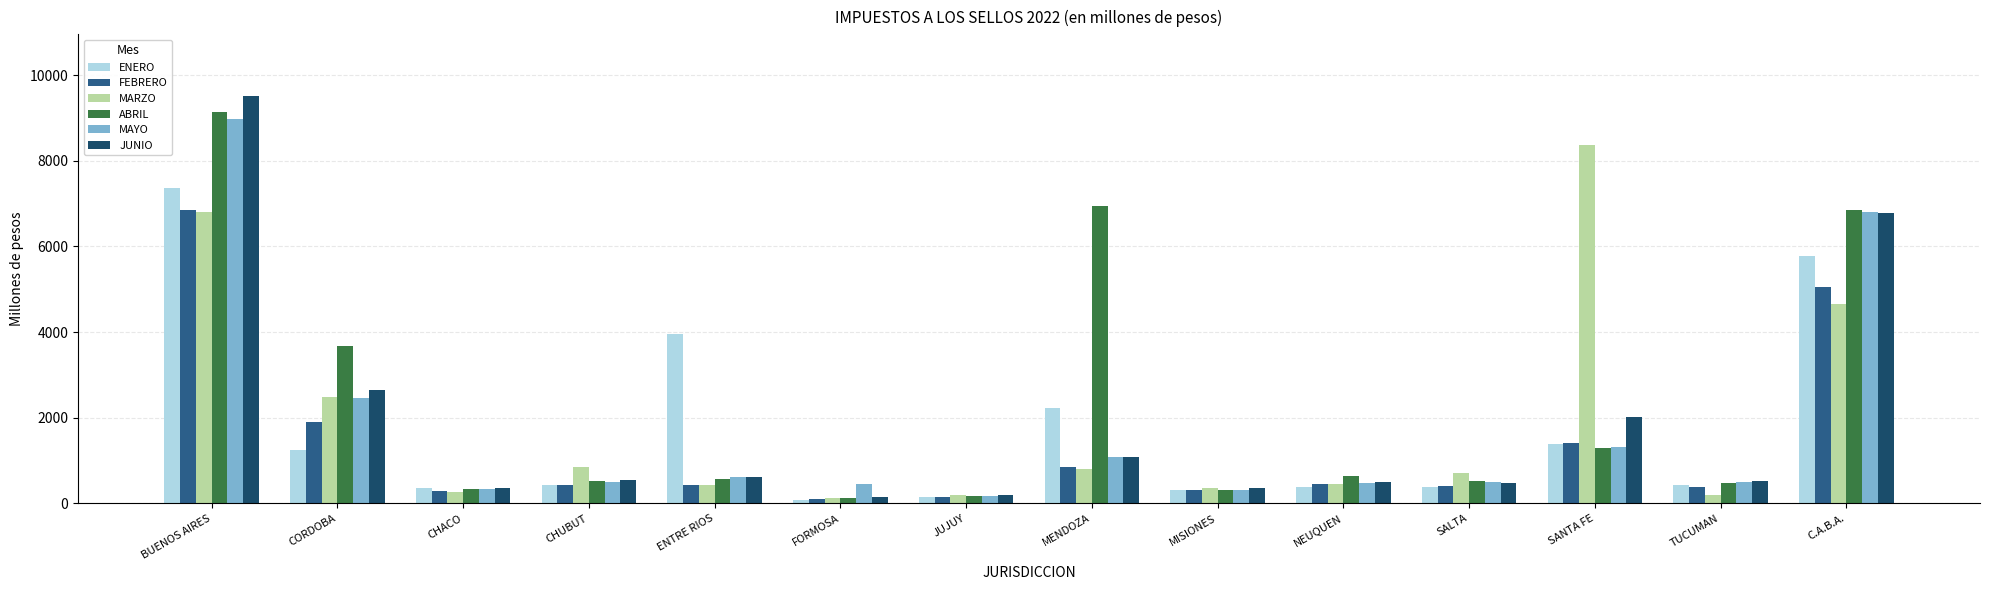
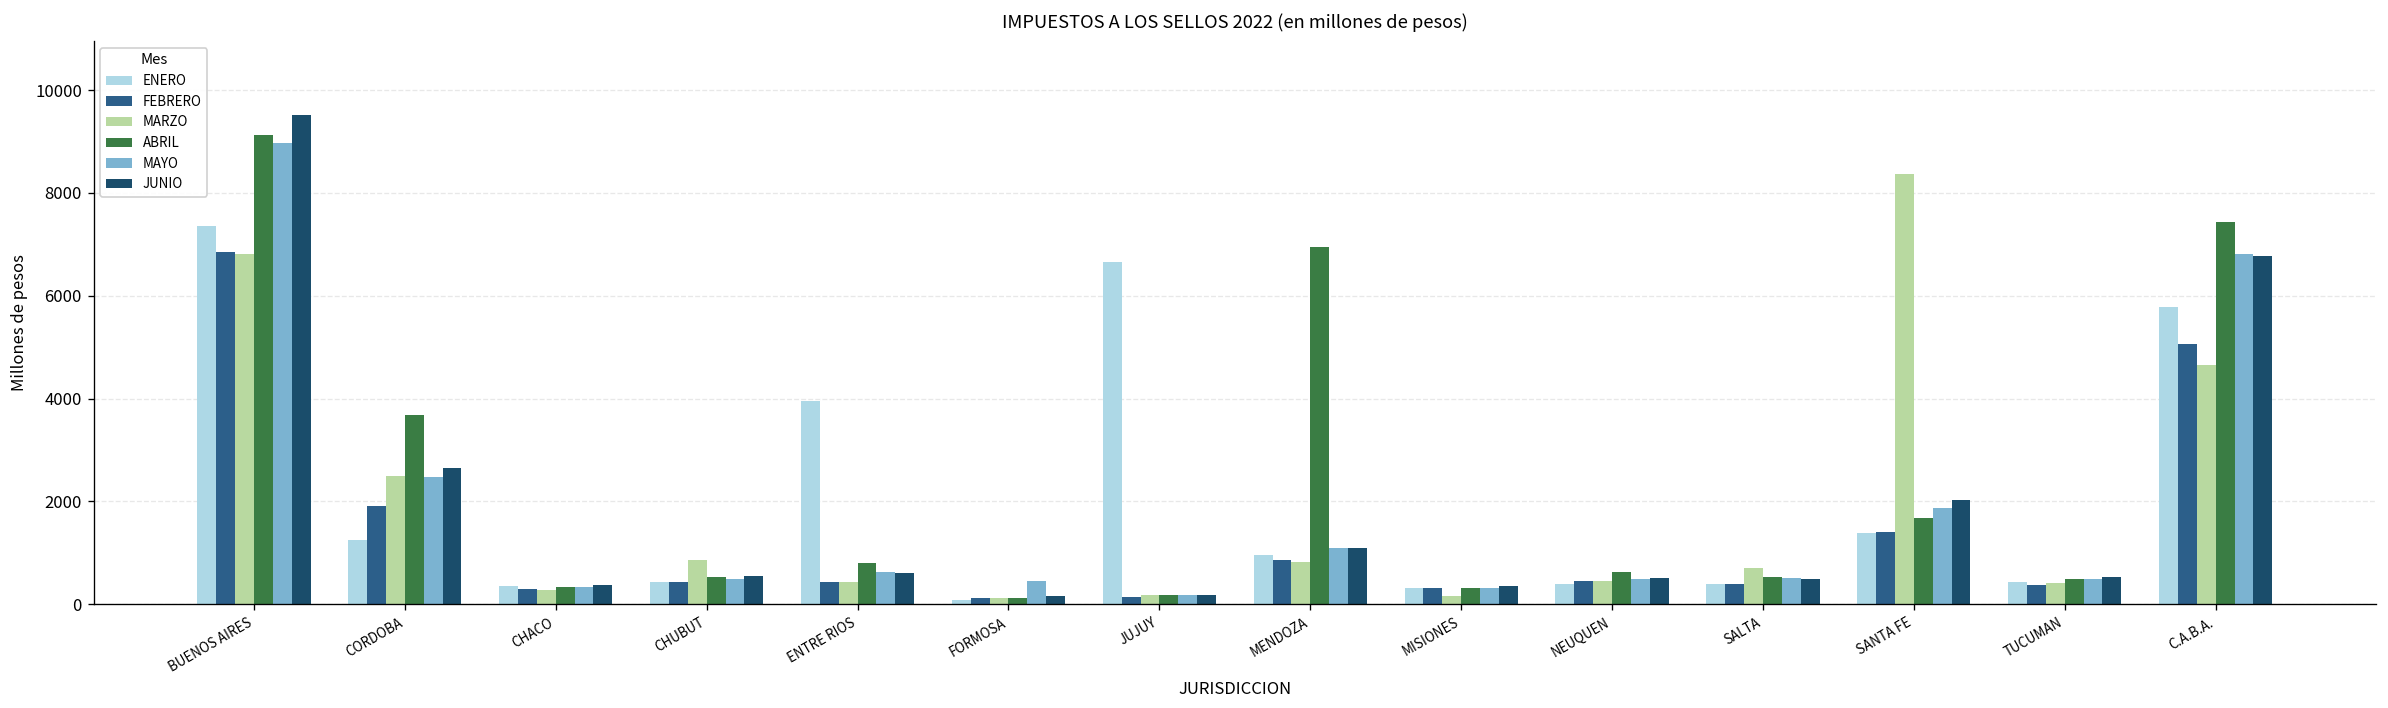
ABRIL, ENTRE RIOS: 600 -> 800
ENERO, JUJUY: 100 -> 6700
ENERO, MENDOZA: 2200 -> 1000
MARZO, MISIONES: 400 -> 200
ABRIL, SANTA FE: 1300 -> 1700
MAYO, SANTA FE: 1300 -> 1900
MARZO, TUCUMAN: 200 -> 400
ABRIL, C.A.B.A.: 6800 -> 7400
